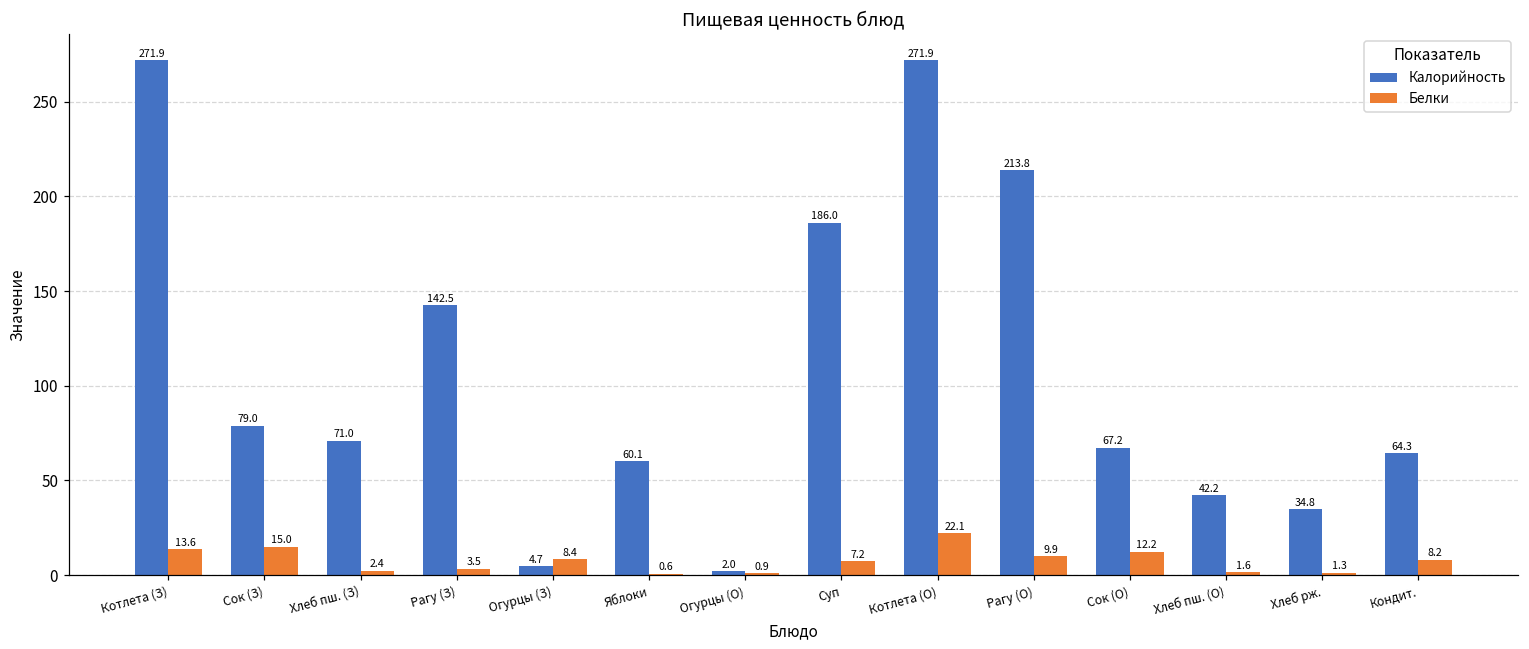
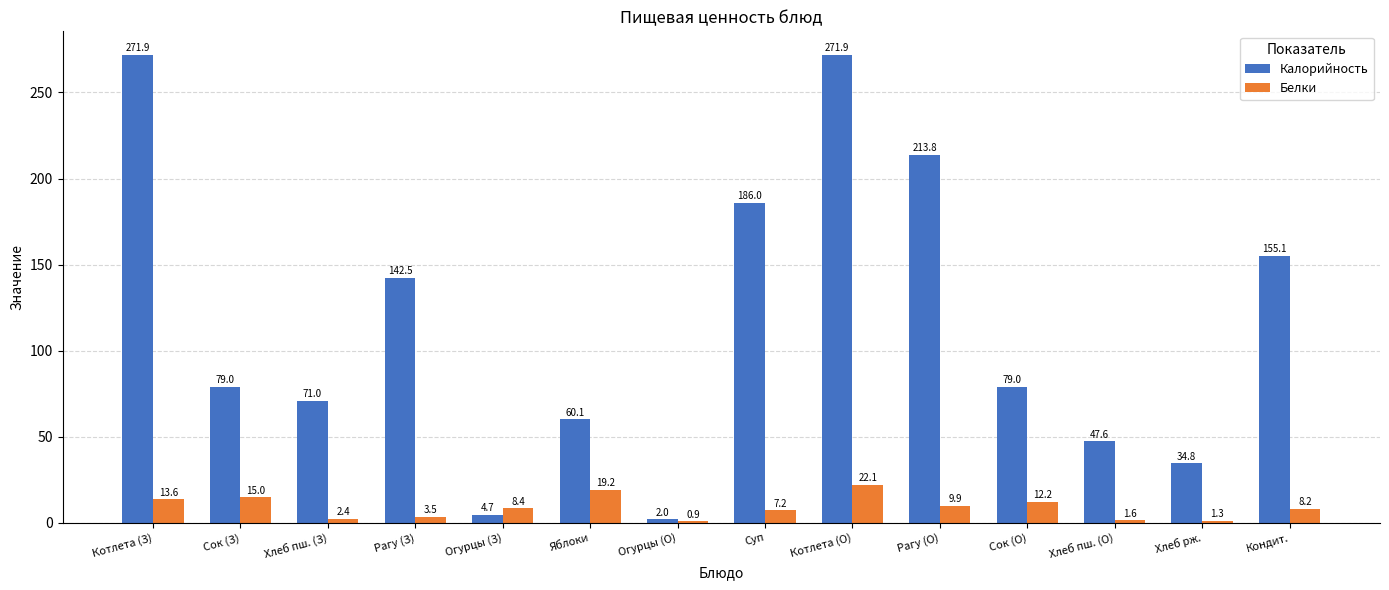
Белки, Яблоки: 0.6 -> 19.2
Калорийность, Сок (О): 67.2 -> 79.0
Калорийность, Хлеб пш. (О): 42.2 -> 47.6
Калорийность, Кондит.: 64.3 -> 155.1
